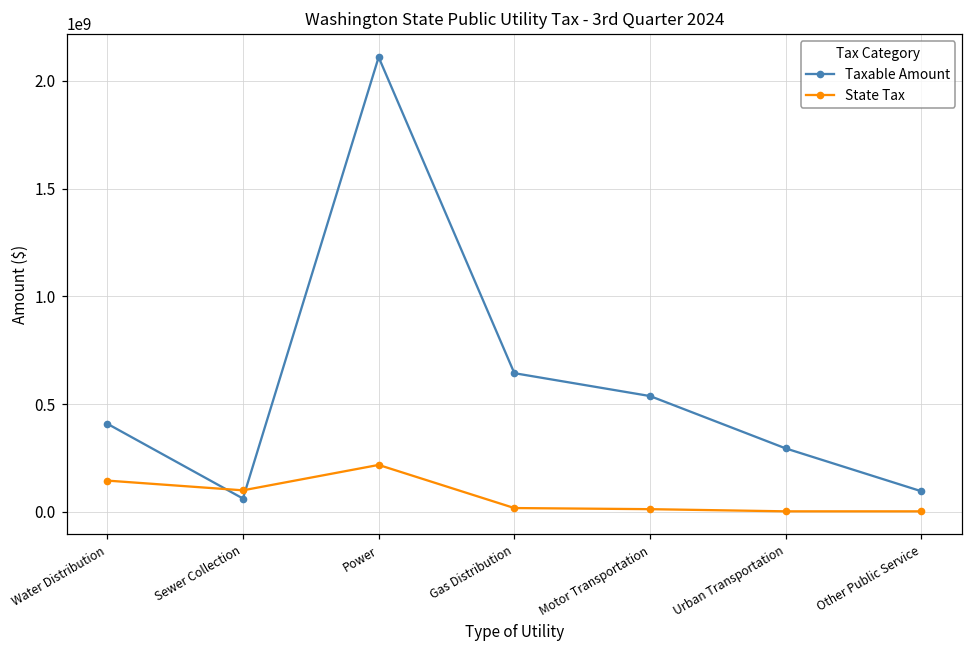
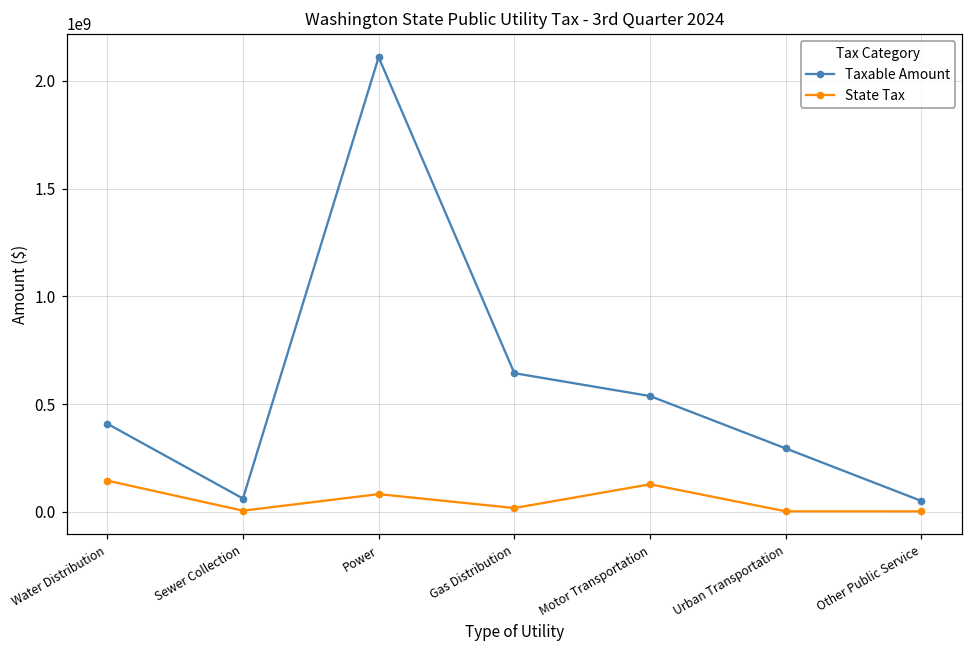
State Tax, Sewer Collection: 100000000 -> 0
State Tax, Power: 220000000 -> 80000000
State Tax, Motor Transportation: 10000000 -> 130000000
Taxable Amount, Other Public Service: 90000000 -> 50000000
